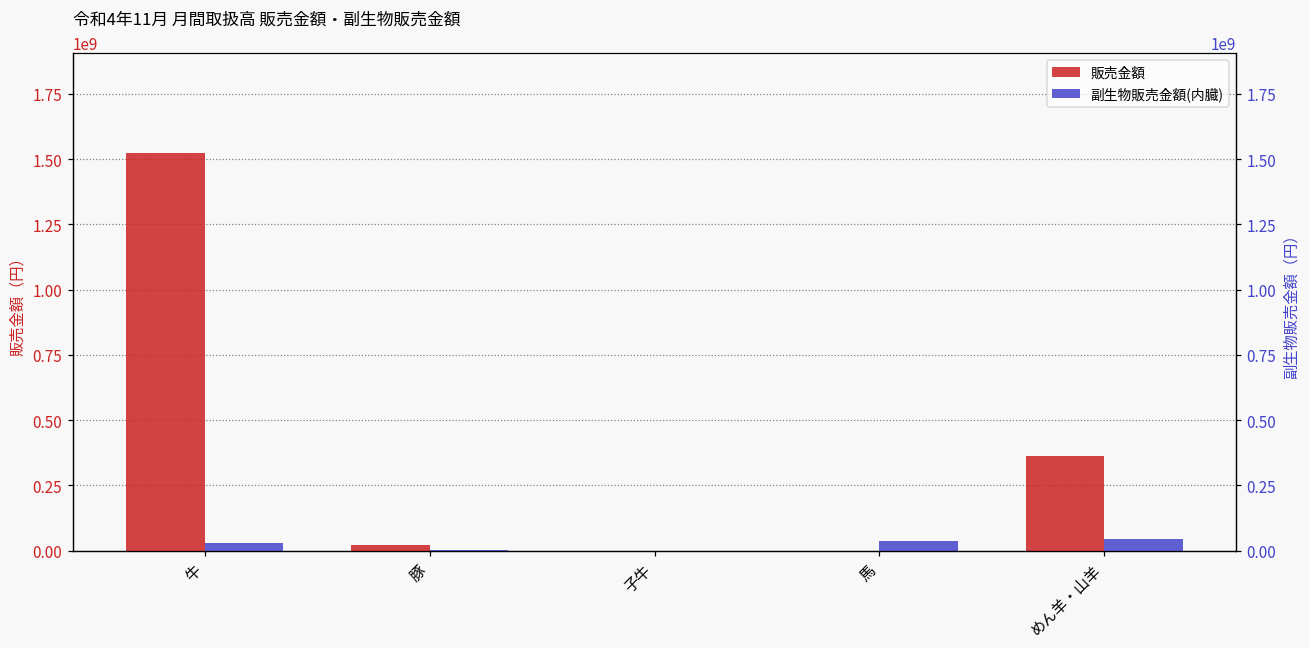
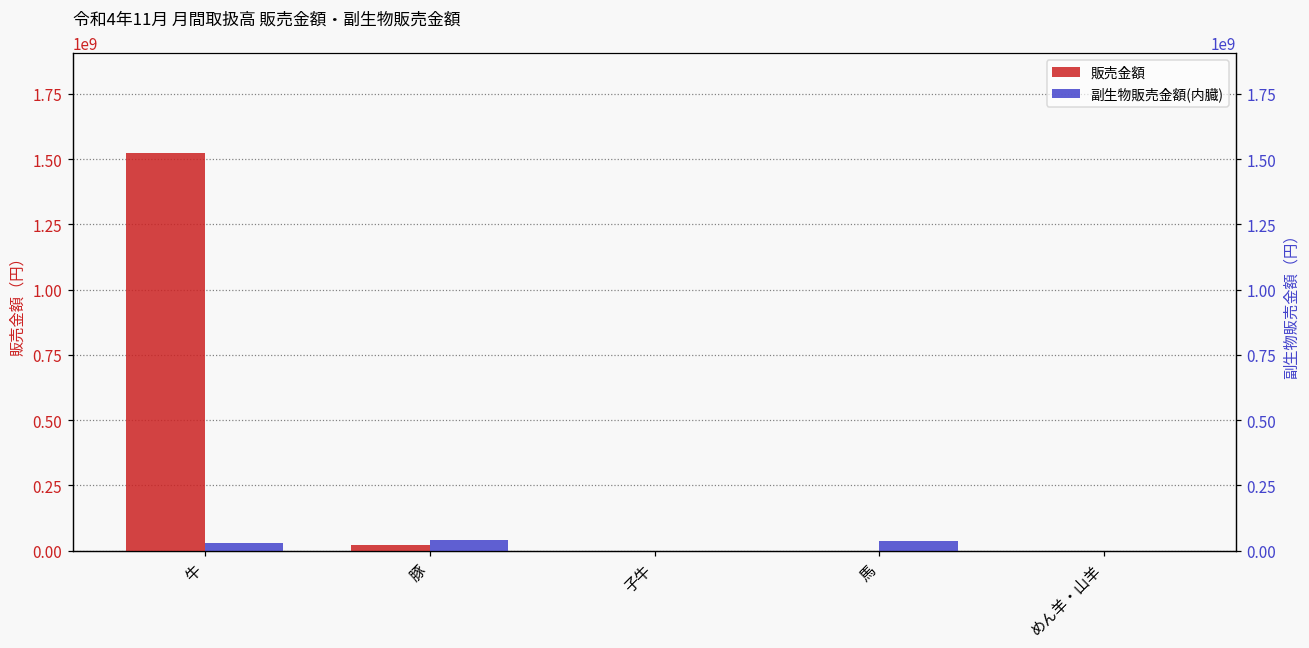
副生物販売金額(内臓), 豚: 0 -> 40000000
販売金額, めん羊・山羊: 360000000 -> 0
副生物販売金額(内臓), めん羊・山羊: 40000000 -> 0
